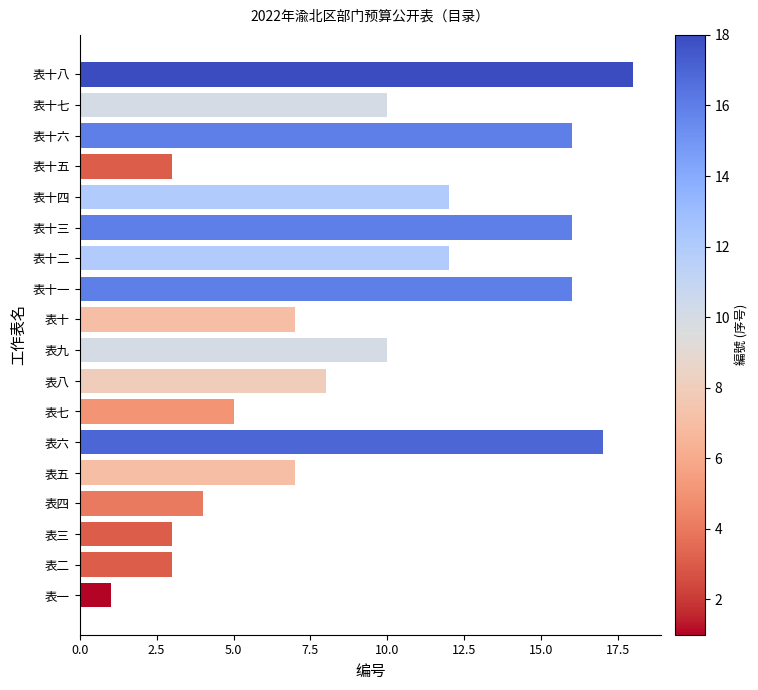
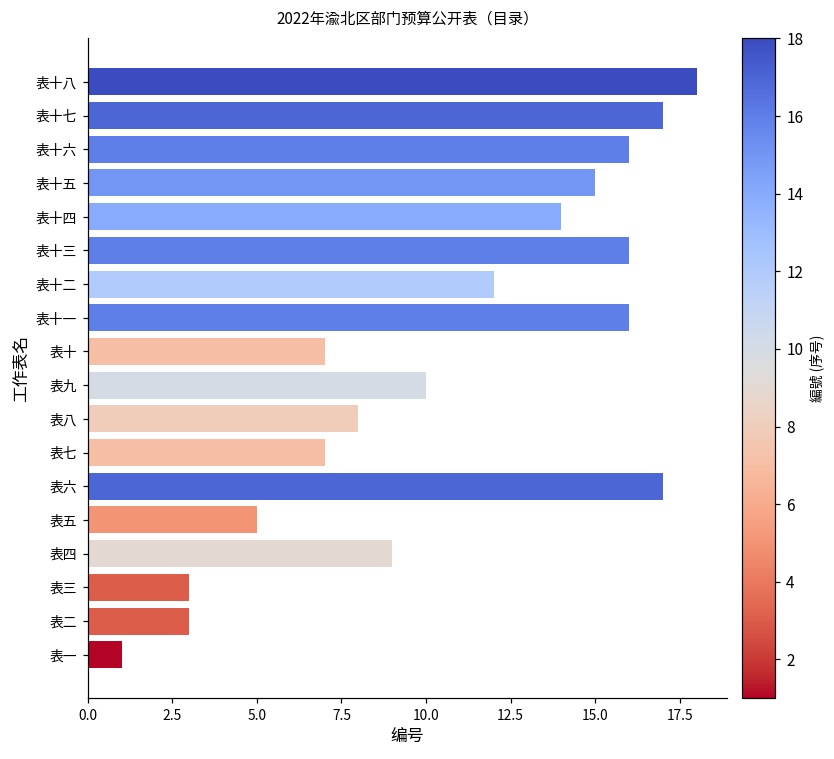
表十七: 10 -> 17
表十五: 3 -> 15
表十四: 12 -> 14
表七: 5 -> 7
表五: 7 -> 5
表四: 4 -> 9
